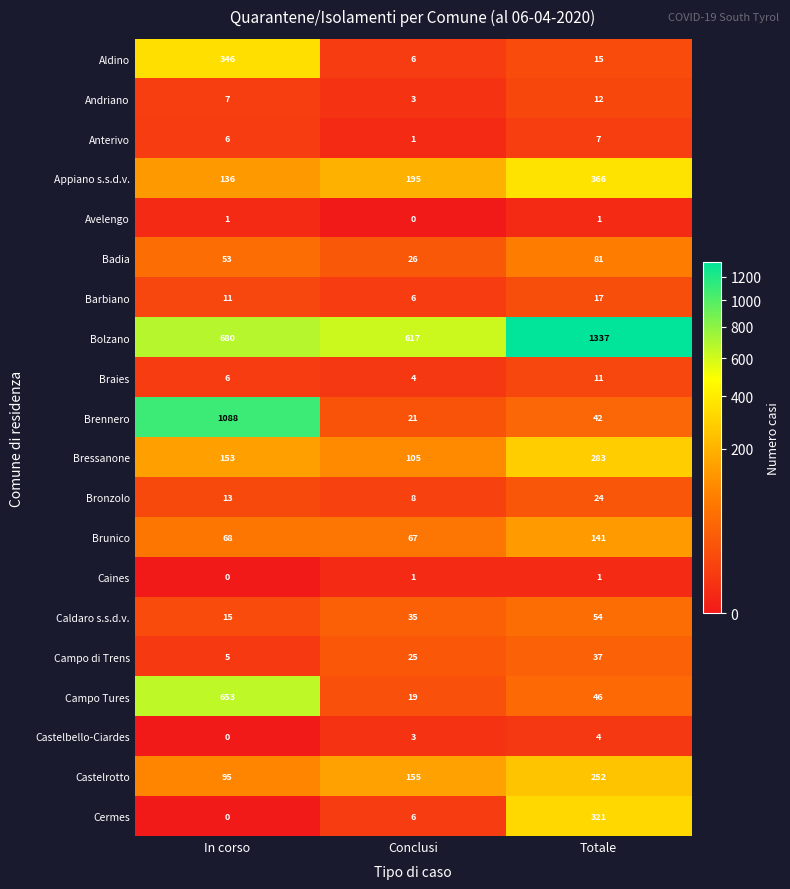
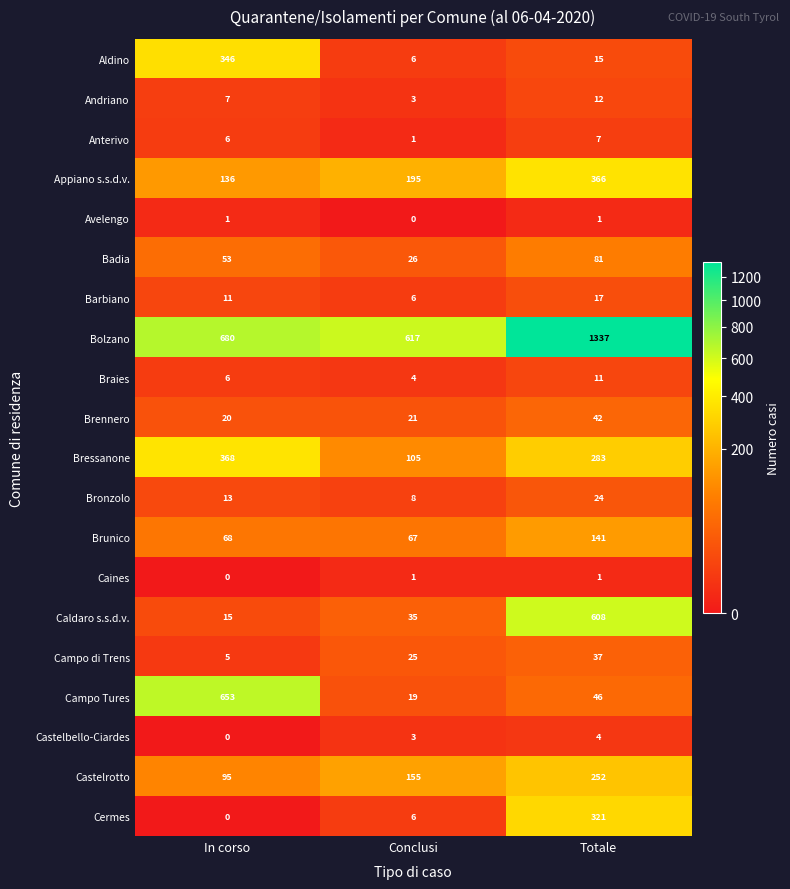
Brennero, In corso: 1088 -> 20
Bressanone, In corso: 153 -> 368
Caldaro s.s.d.v., Totale: 54 -> 608
